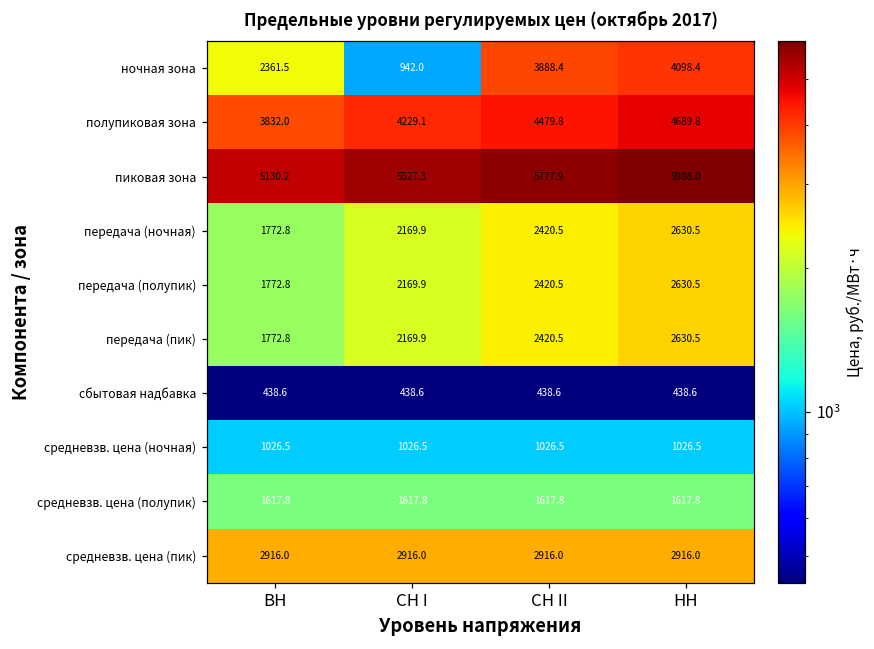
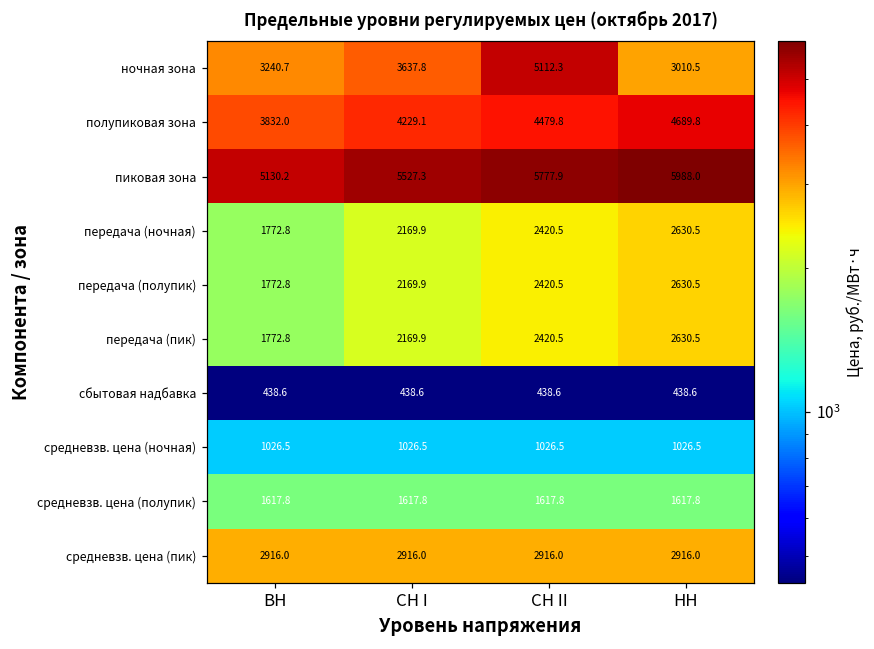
ночная зона, ВН: 2361.5 -> 3240.7
ночная зона, СН I: 942.0 -> 3637.8
ночная зона, СН II: 3888.4 -> 5112.3
ночная зона, НН: 4098.4 -> 3010.5
